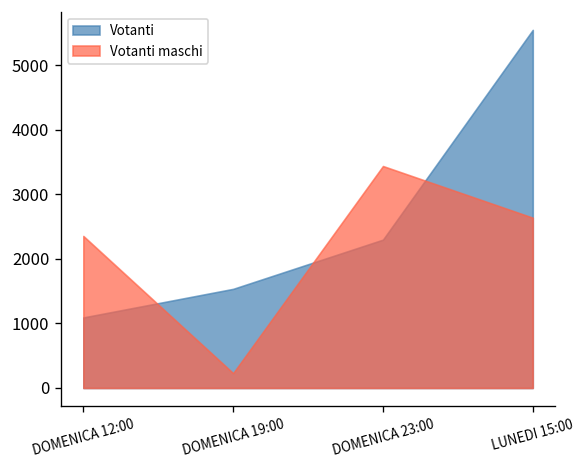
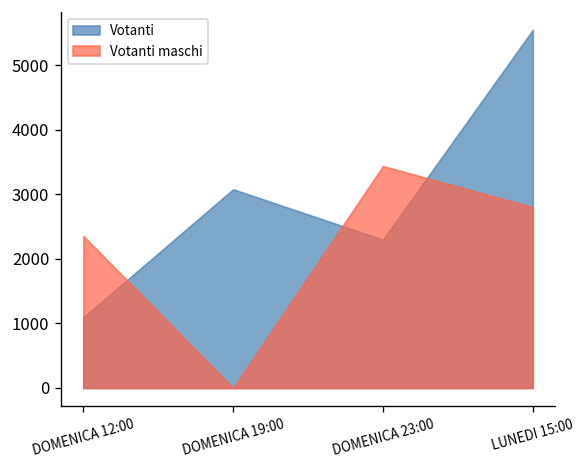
Votanti, DOMENICA 19:00: 1500 -> 3100
Votanti maschi, DOMENICA 19:00: 200 -> 0
Votanti maschi, LUNEDI 15:00: 2600 -> 2800
